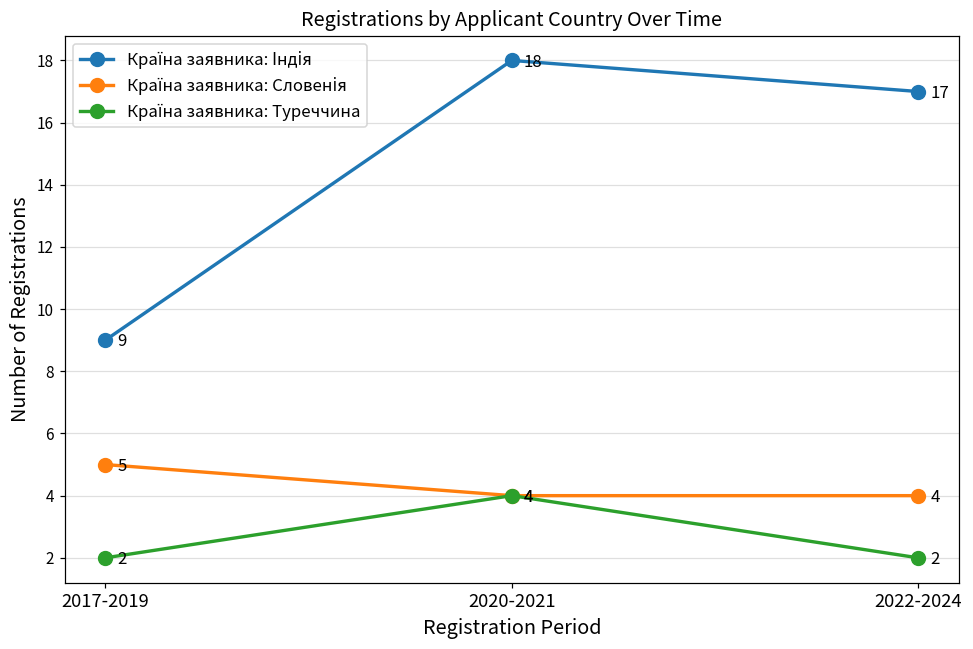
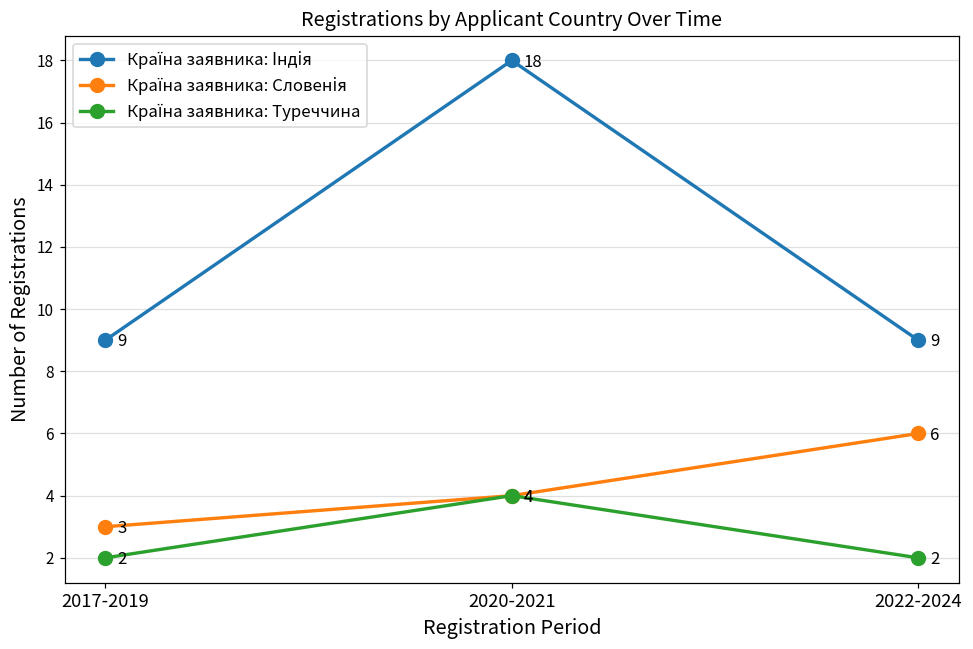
Країна заявника: Словенія, 2017-2019: 5 -> 3
Країна заявника: Індія, 2022-2024: 17 -> 9
Країна заявника: Словенія, 2022-2024: 4 -> 6
